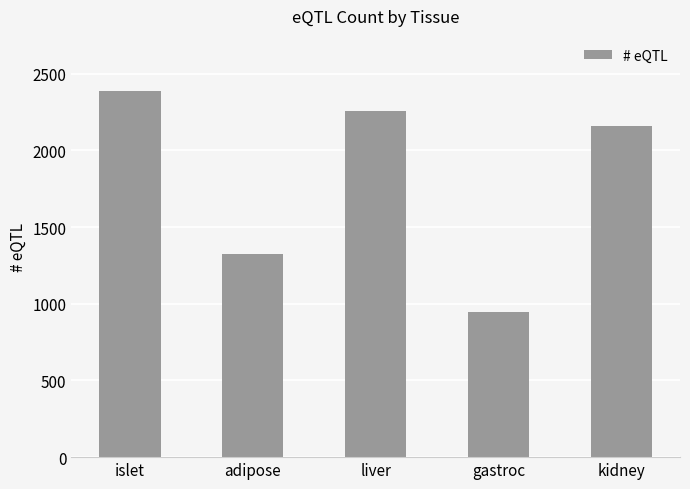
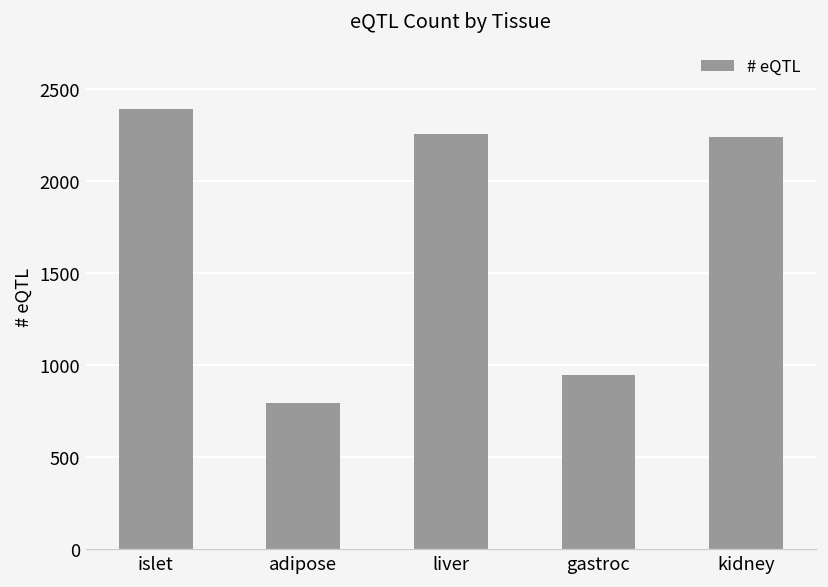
adipose: 1330 -> 790
kidney: 2160 -> 2240
